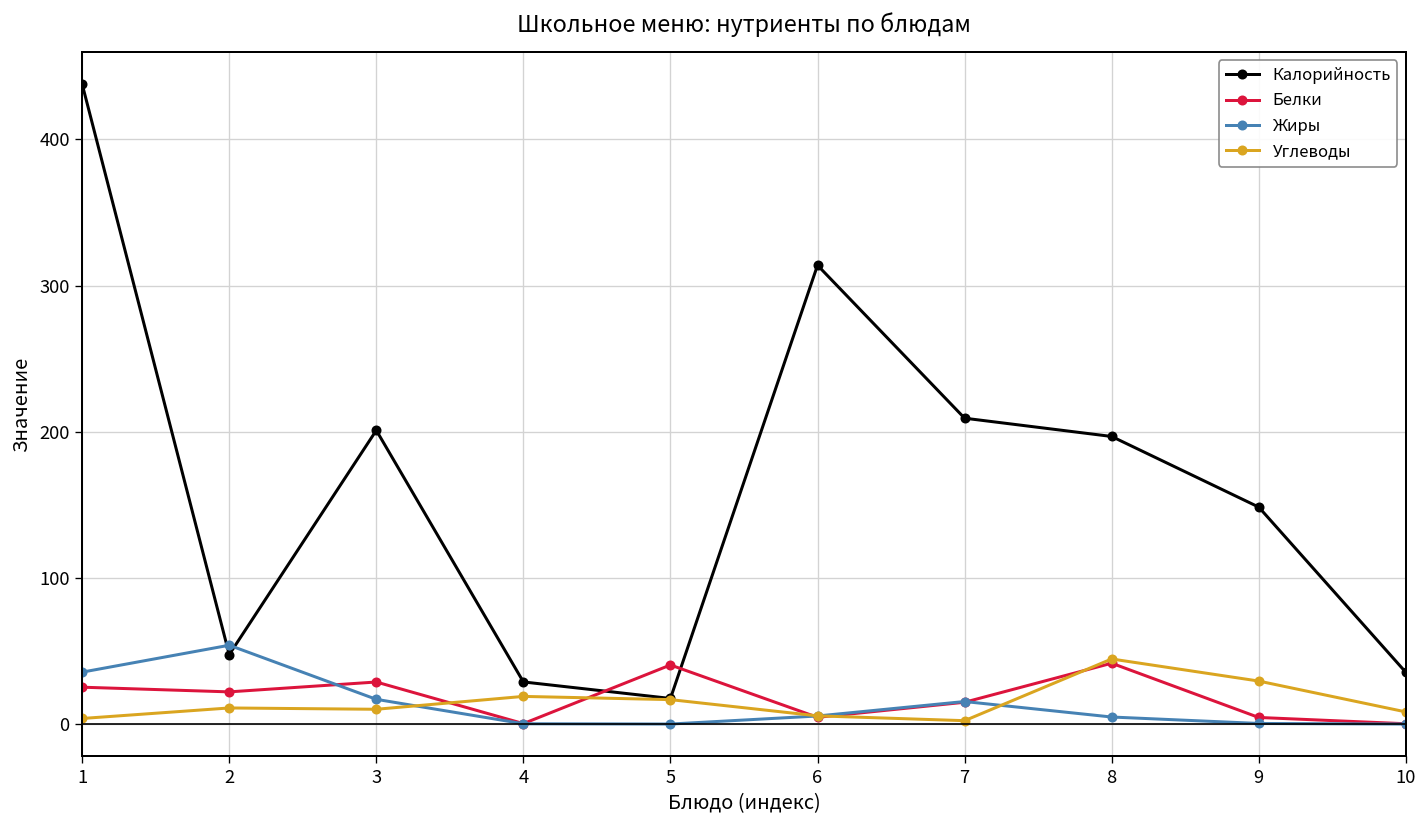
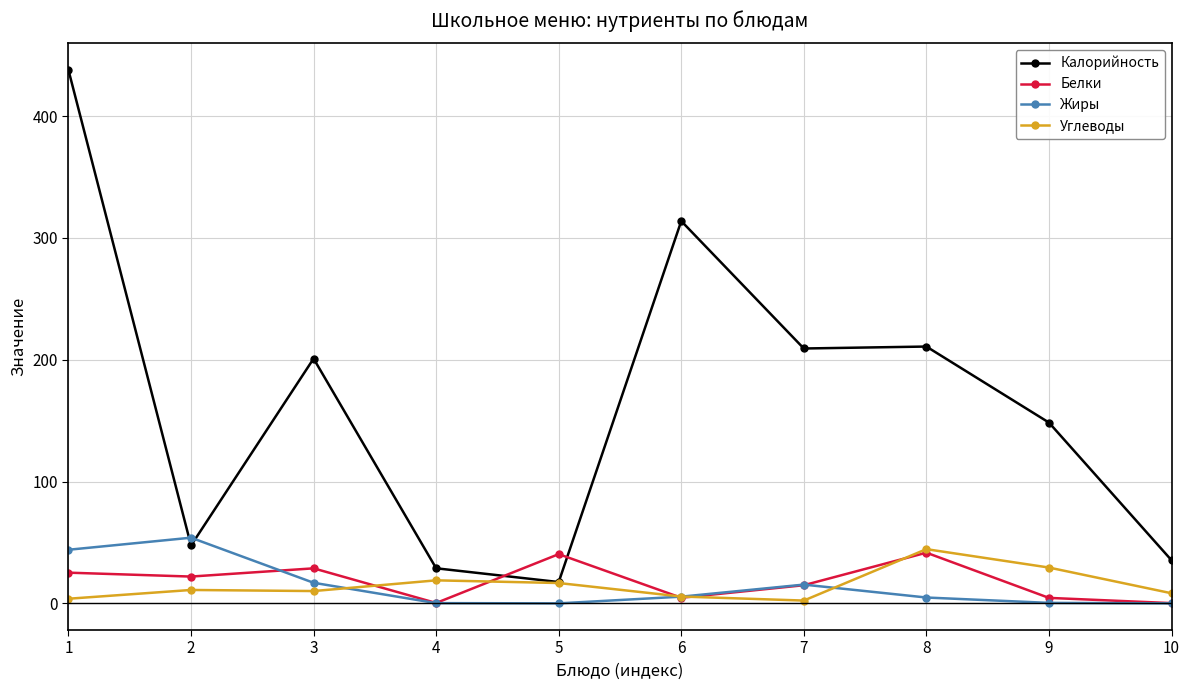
Жиры, 1: 36 -> 44
Калорийность, 8: 197 -> 211
